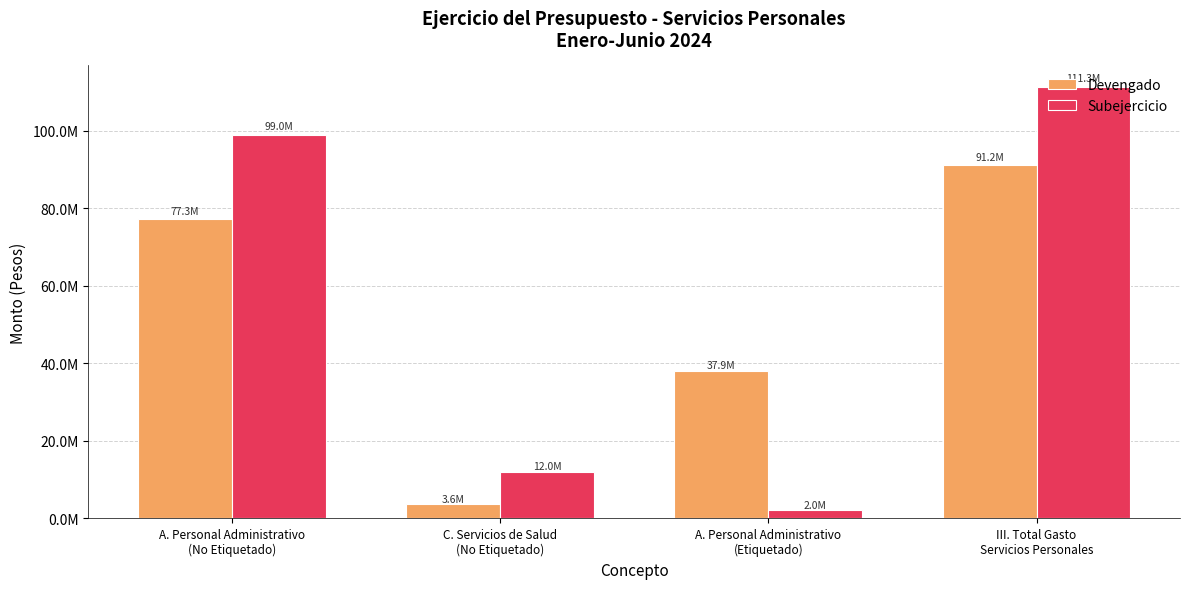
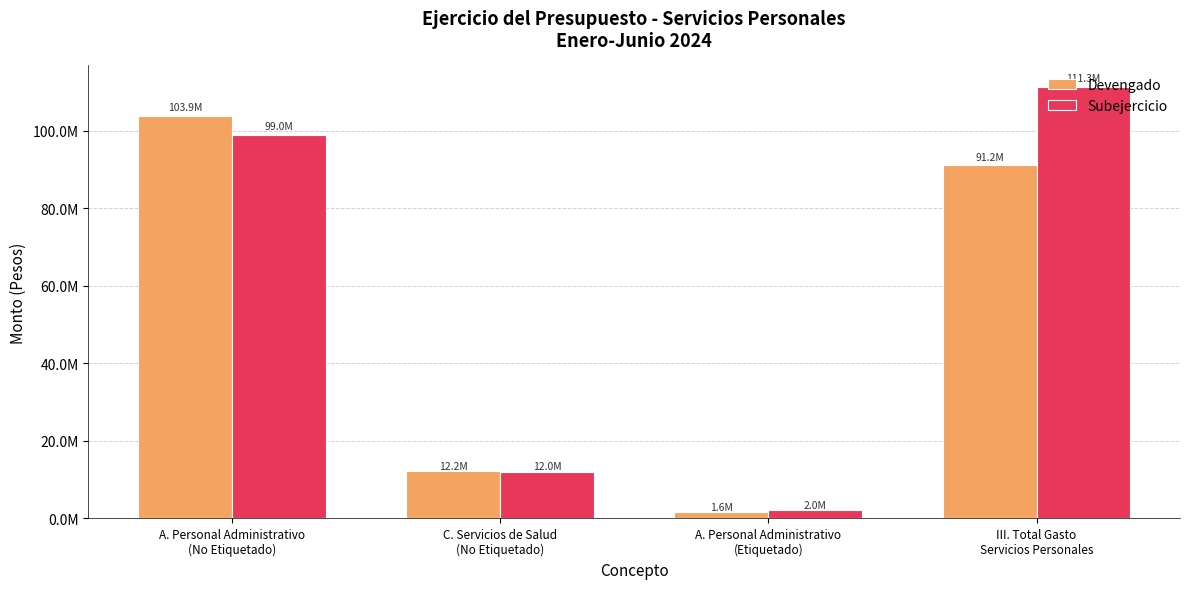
Devengado, A. Personal Administrativo (No Etiquetado): 77.3M -> 103.9M
Devengado, C. Servicios de Salud (No Etiquetado): 3.6M -> 12.2M
Devengado, A. Personal Administrativo (Etiquetado): 37.9M -> 1.6M
